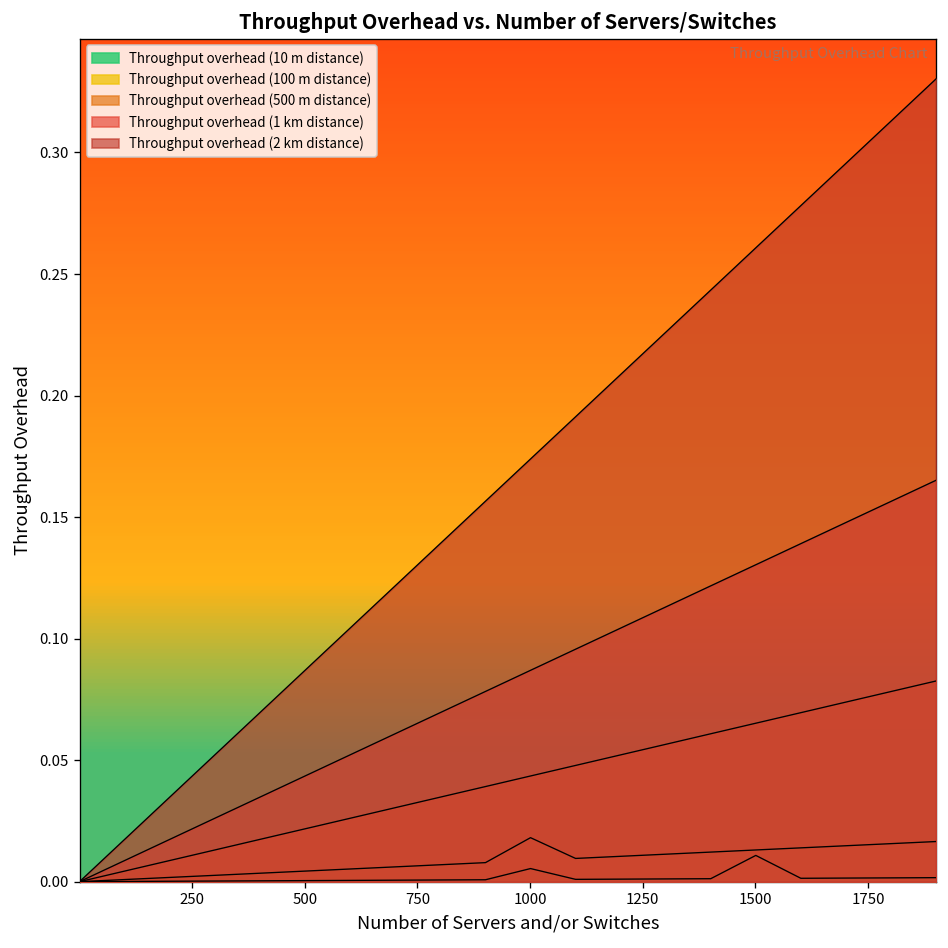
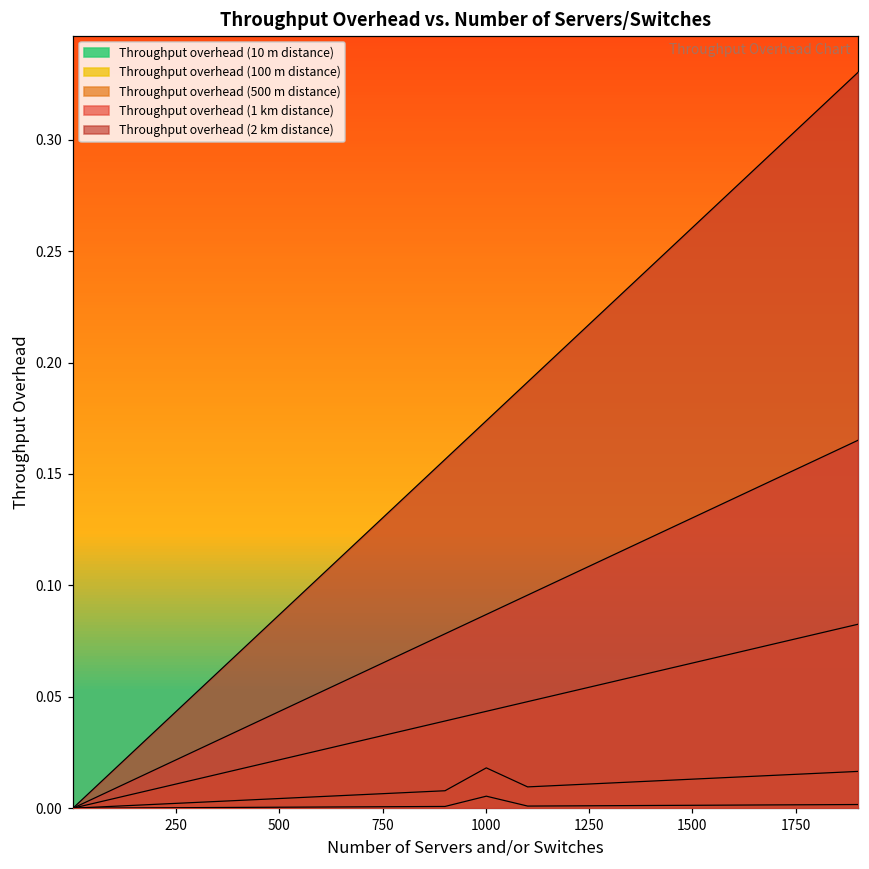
Throughput overhead (10 m distance), 1500: 0.011 -> 0.001
